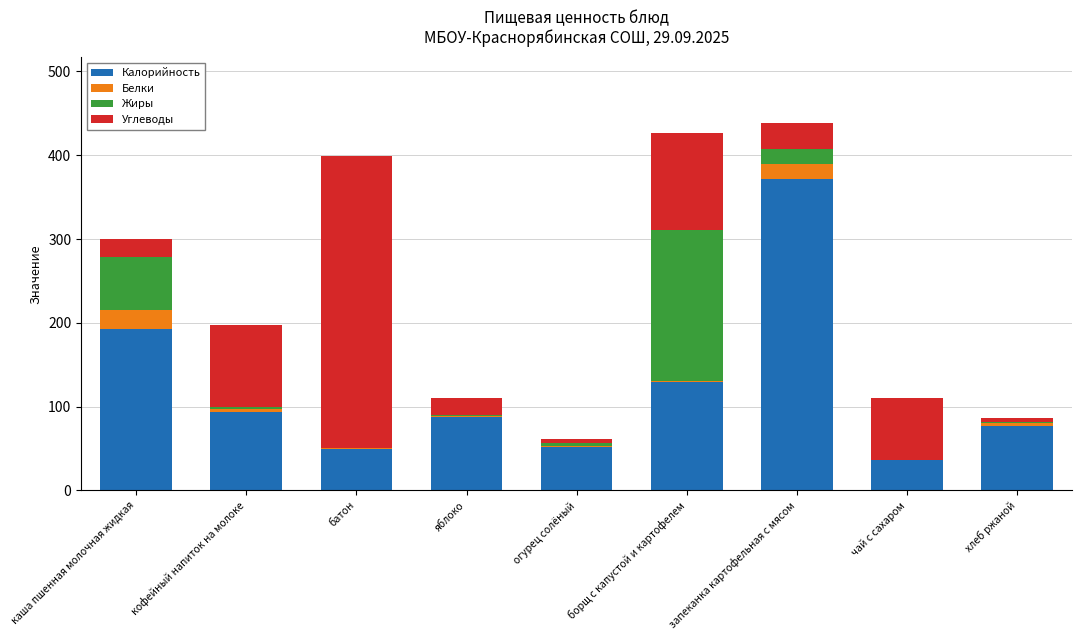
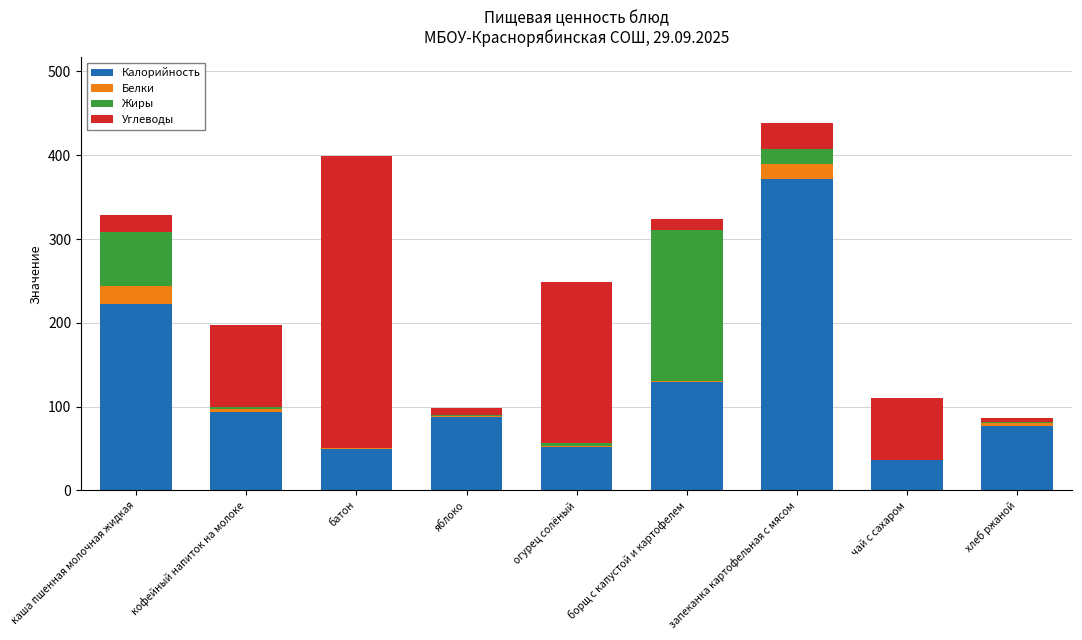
Калорийность, каша пшенная молочная жидкая: 190 -> 220
Углеводы, яблоко: 20 -> 10
Углеводы, огурец солёный: 10 -> 190
Углеводы, борщ с капустой и картофелем: 120 -> 10
